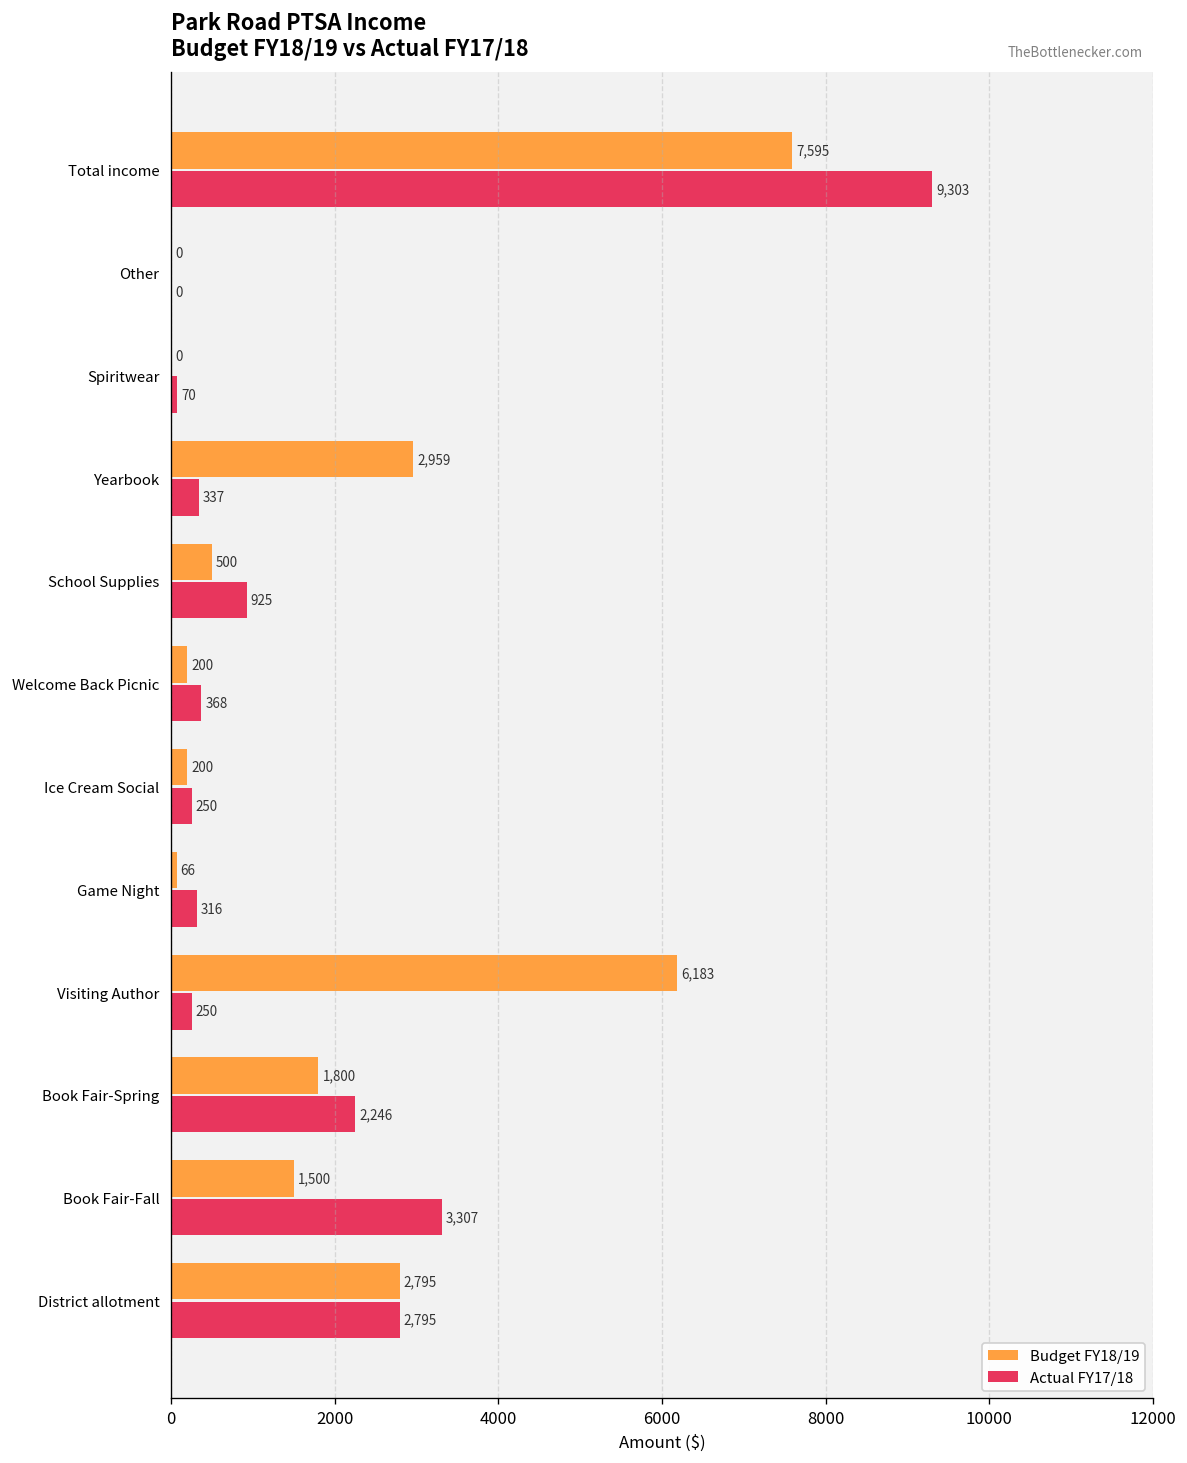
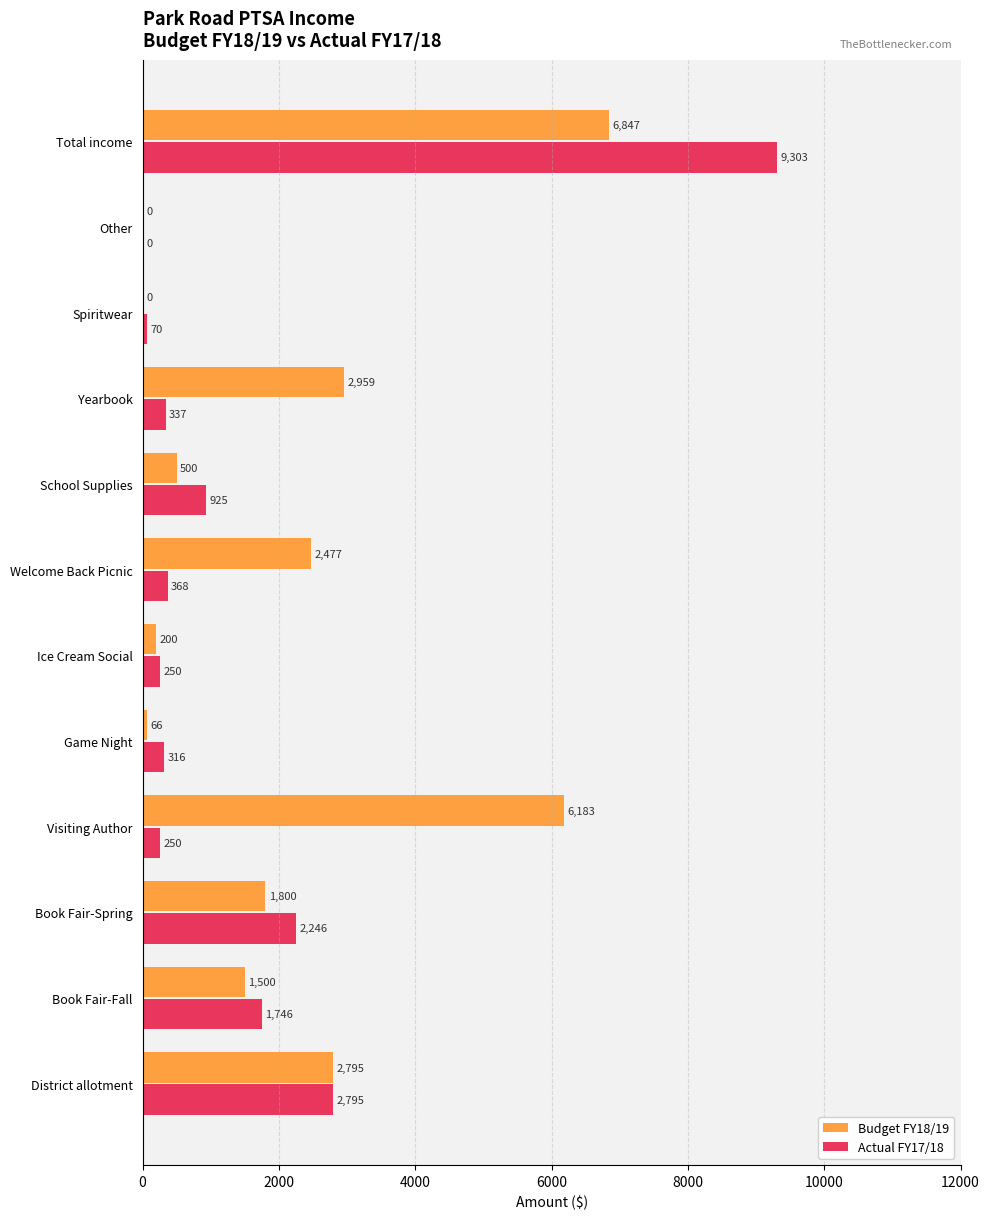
Budget FY18/19, Total income: 7,595 -> 6,847
Budget FY18/19, Welcome Back Picnic: 200 -> 2,477
Actual FY17/18, Book Fair-Fall: 3,307 -> 1,746
